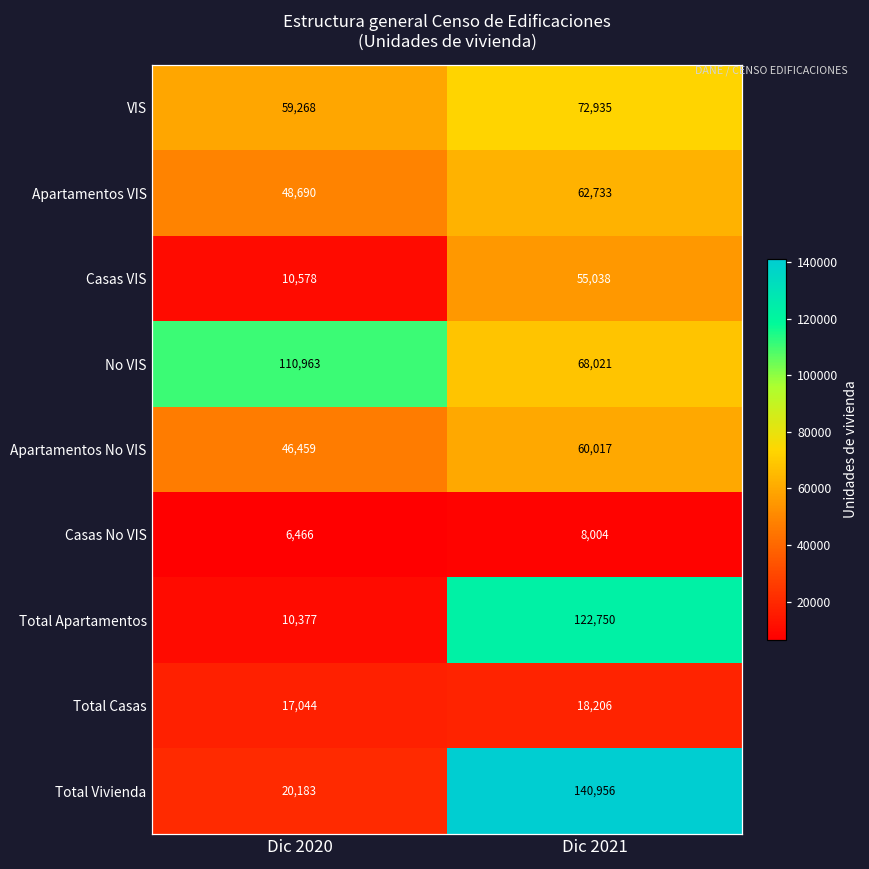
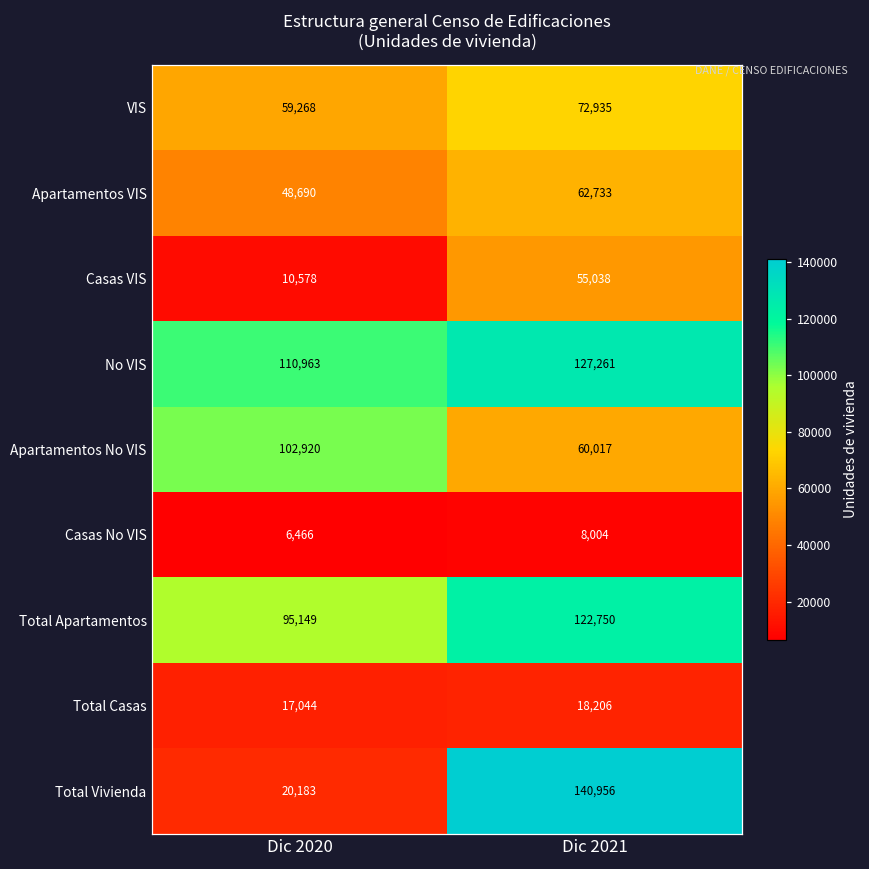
No VIS, Dic 2021: 68,021 -> 127,261
Apartamentos No VIS, Dic 2020: 46,459 -> 102,920
Total Apartamentos, Dic 2020: 10,377 -> 95,149
